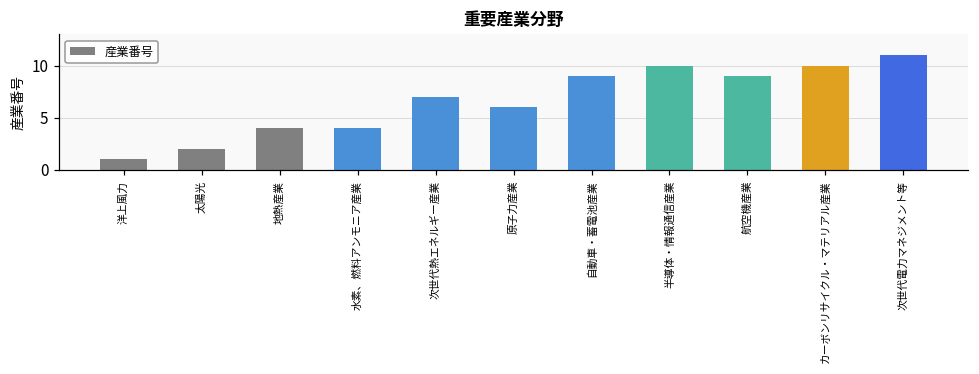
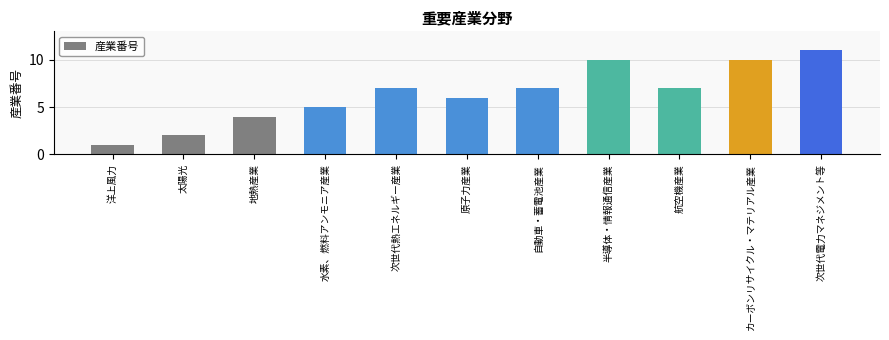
水素、燃料アンモニア産業: 4 -> 5
自動車・蓄電池産業: 9 -> 7
航空機産業: 9 -> 7
